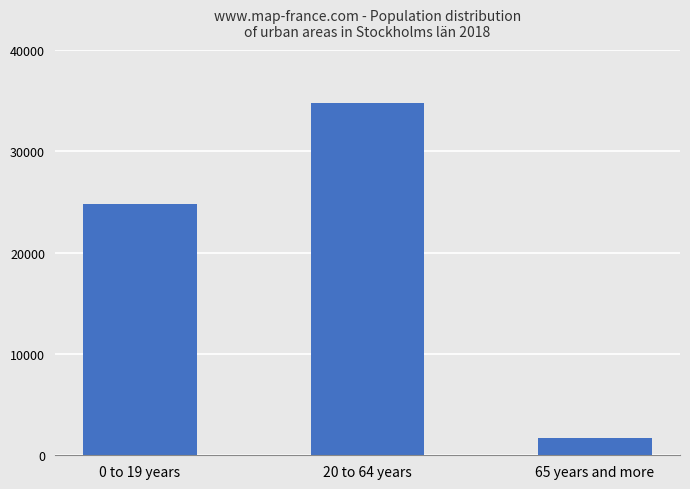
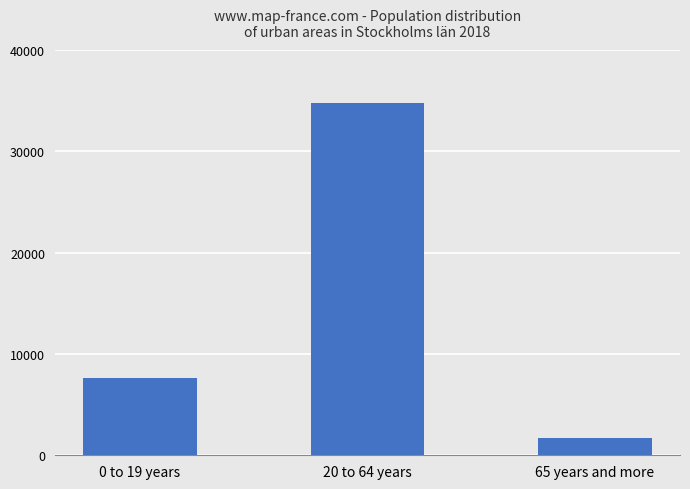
0 to 19 years: 24800 -> 7700
